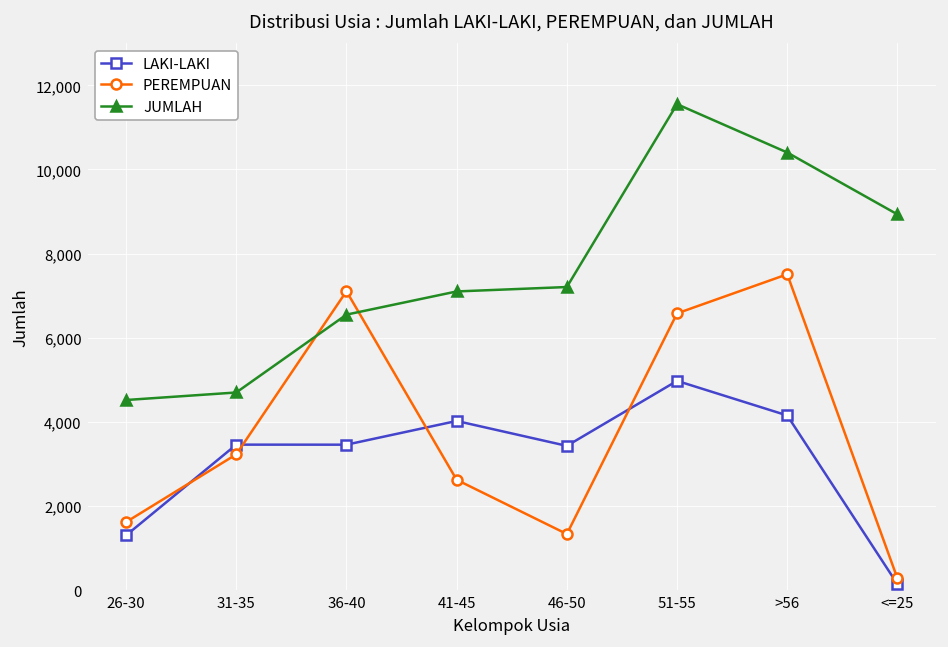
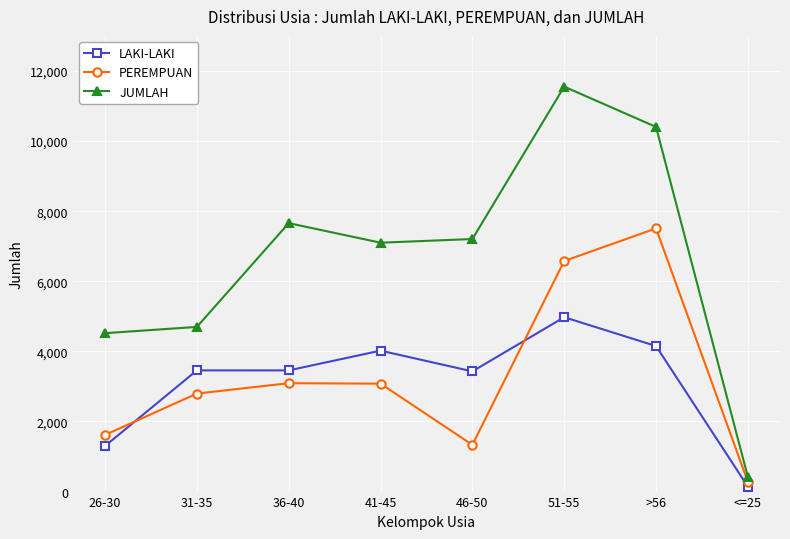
PEREMPUAN, 31-35: 3,200 -> 2,800
PEREMPUAN, 36-40: 7,100 -> 3,100
JUMLAH, 36-40: 6,500 -> 7,700
PEREMPUAN, 41-45: 2,600 -> 3,100
JUMLAH, <=25: 8,900 -> 400
